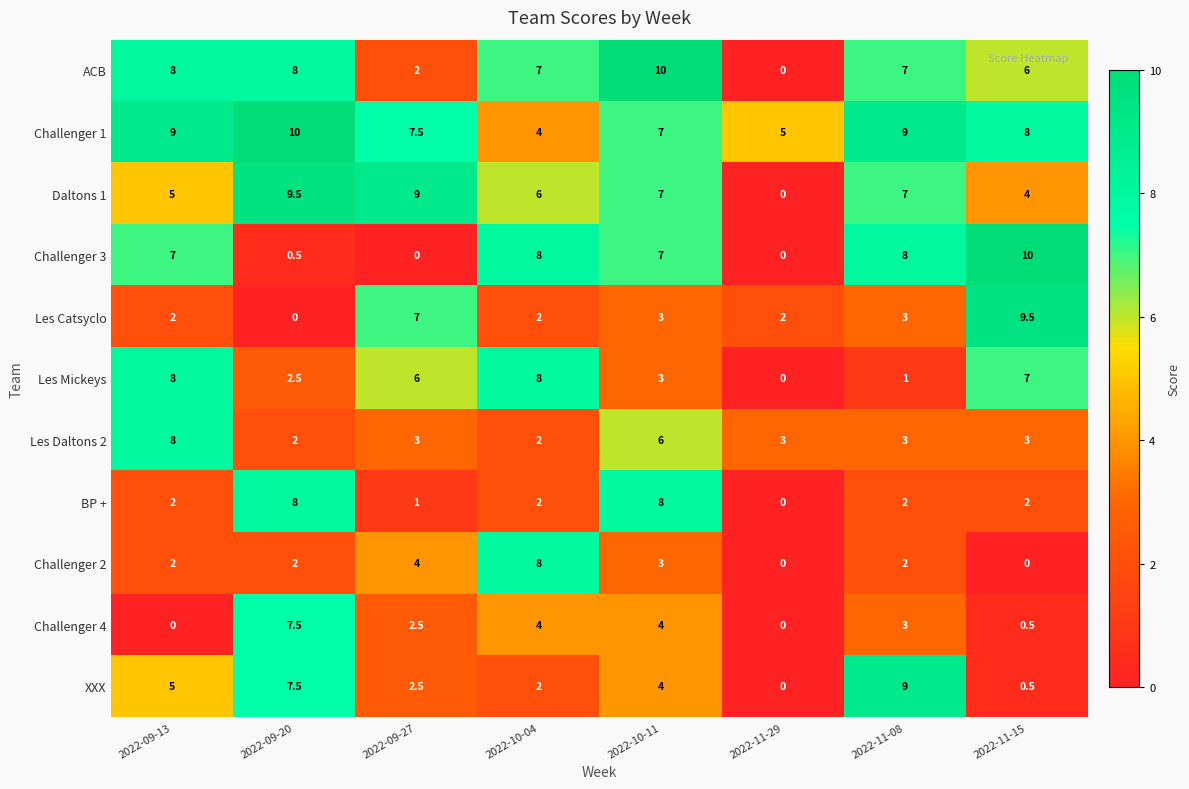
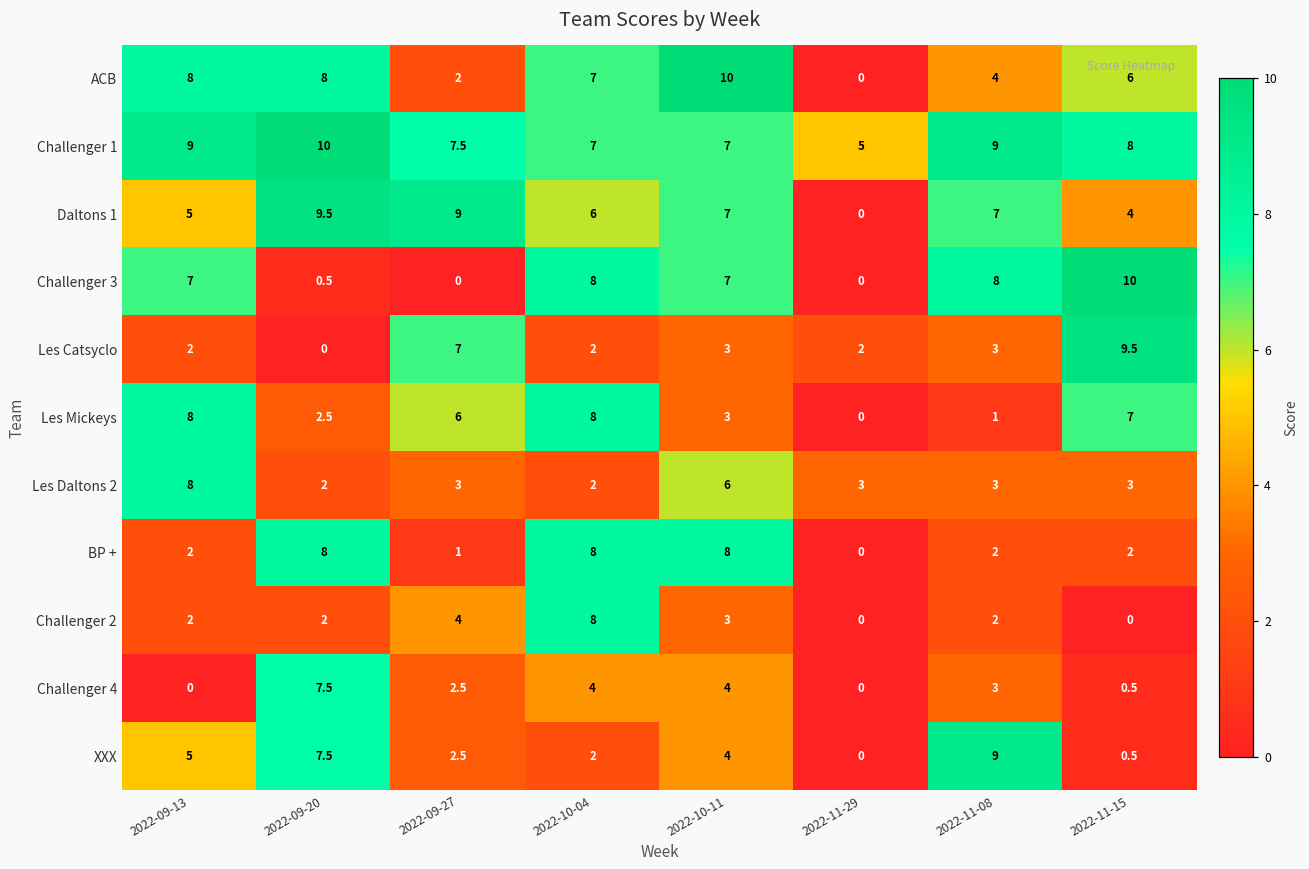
ACB, 2022-11-08: 7 -> 4
Challenger 1, 2022-10-04: 4 -> 7
BP +, 2022-10-04: 2 -> 8
